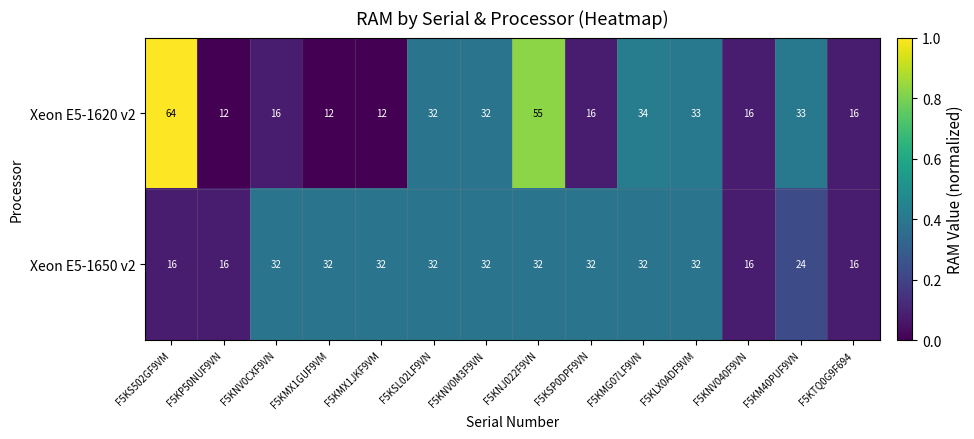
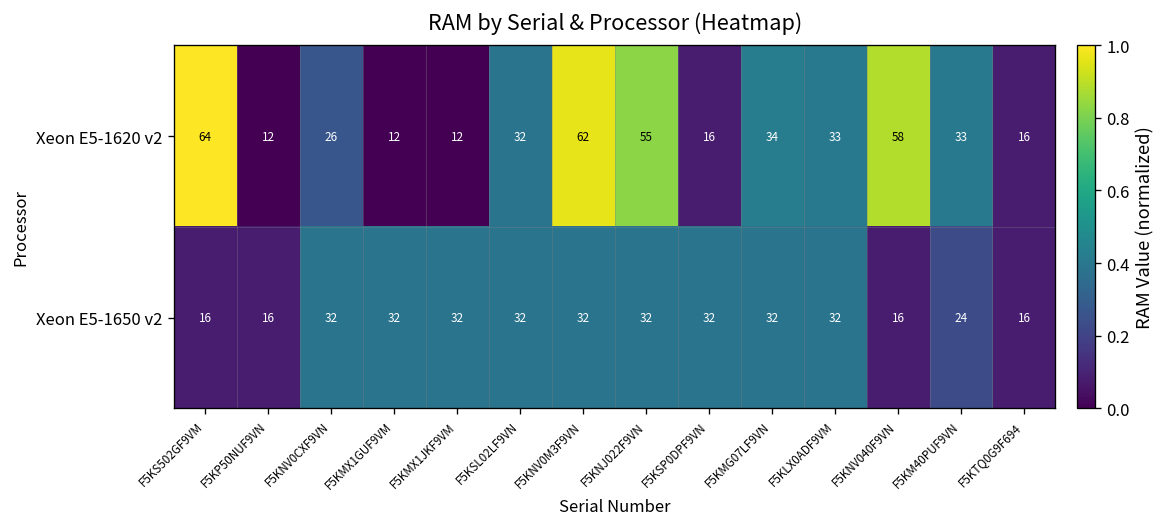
Xeon E5-1620 v2, F5KNV0CXF9VN: 16 -> 26
Xeon E5-1620 v2, F5KNV0M3F9VN: 32 -> 62
Xeon E5-1620 v2, F5KNV040F9VN: 16 -> 58
